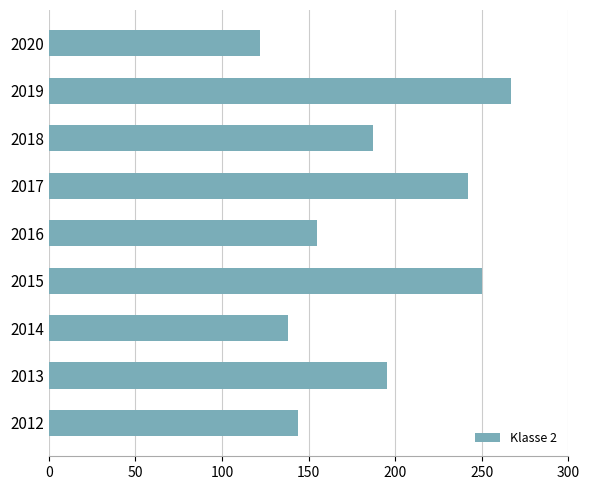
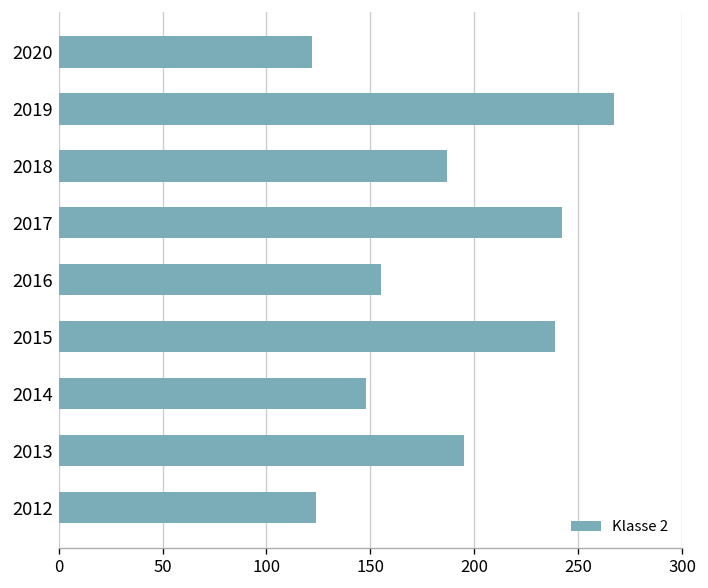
2015: 250 -> 239
2014: 138 -> 148
2012: 144 -> 124
